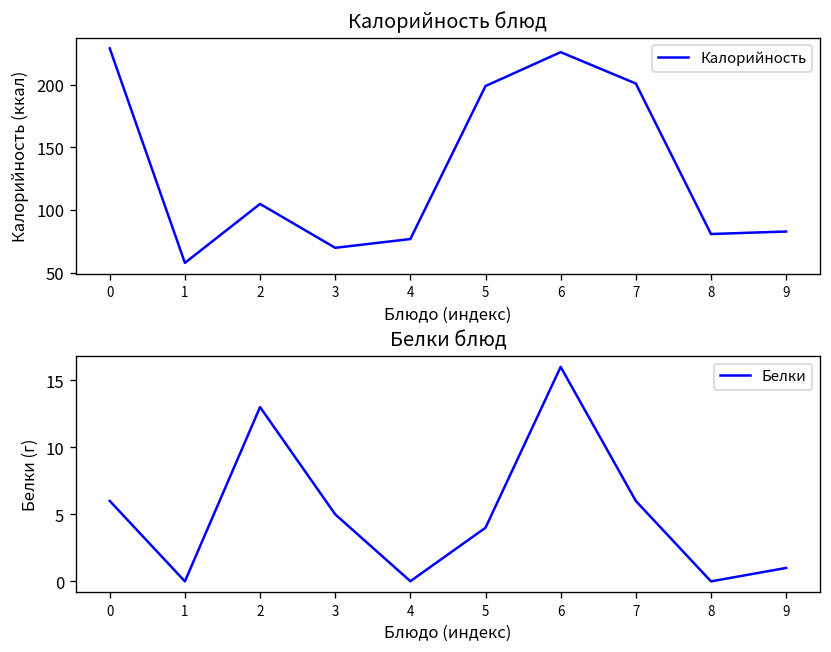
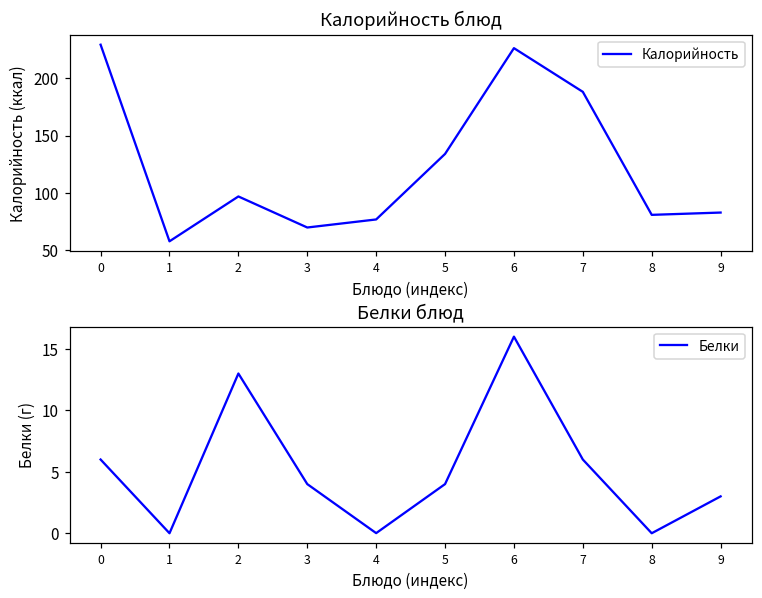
Калорийность блюд, 2: 105 -> 97
Калорийность блюд, 5: 199 -> 134
Калорийность блюд, 7: 201 -> 188
Белки блюд, 3: 5 -> 4
Белки блюд, 9: 1 -> 3
